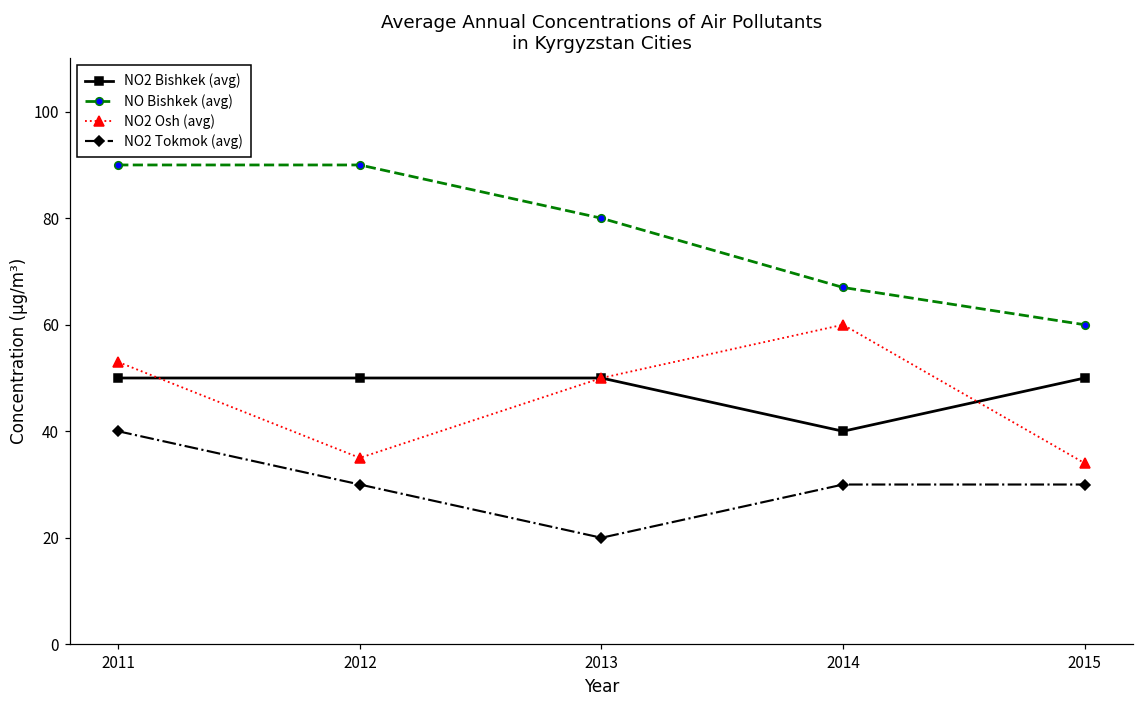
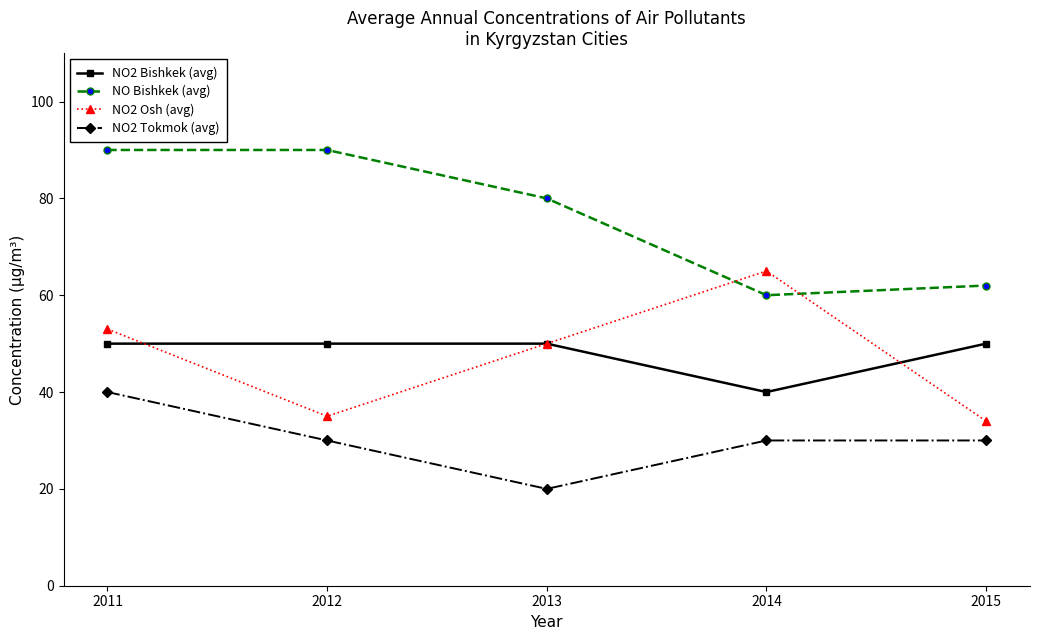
NO Bishkek (avg), 2014: 67 -> 60
NO2 Osh (avg), 2014: 60 -> 65
NO Bishkek (avg), 2015: 60 -> 62
